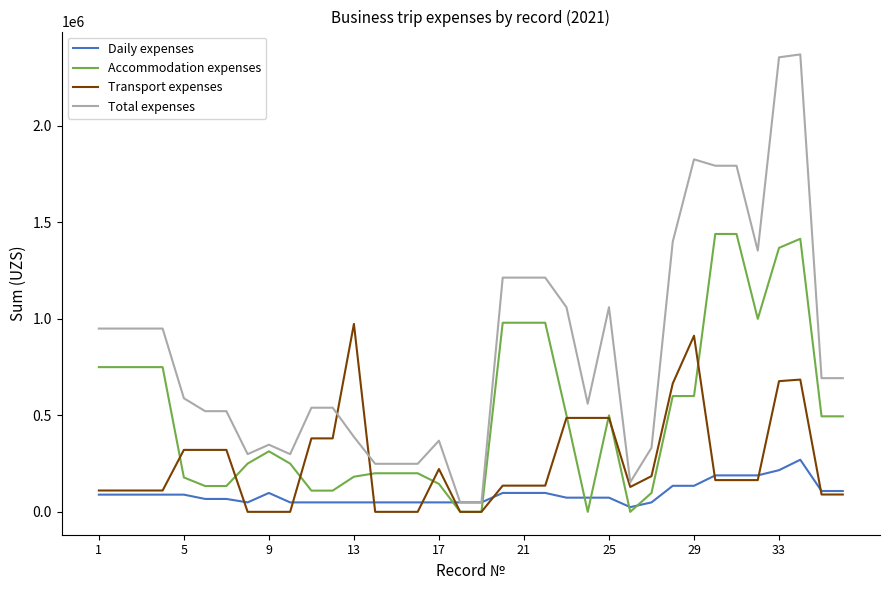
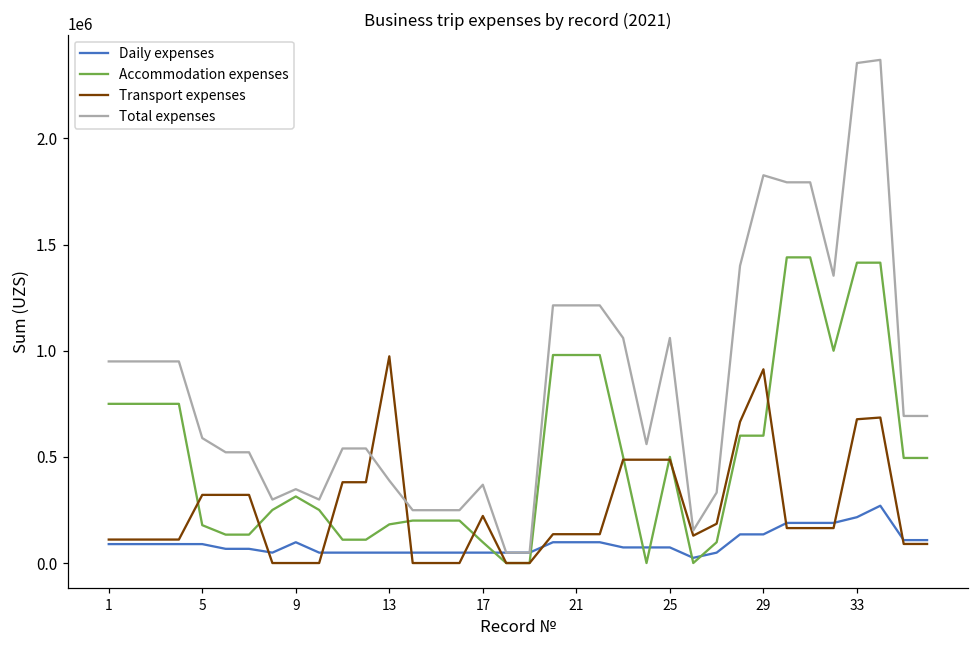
Accommodation expenses, 17: 140000 -> 100000
Accommodation expenses, 33: 1370000 -> 1420000
